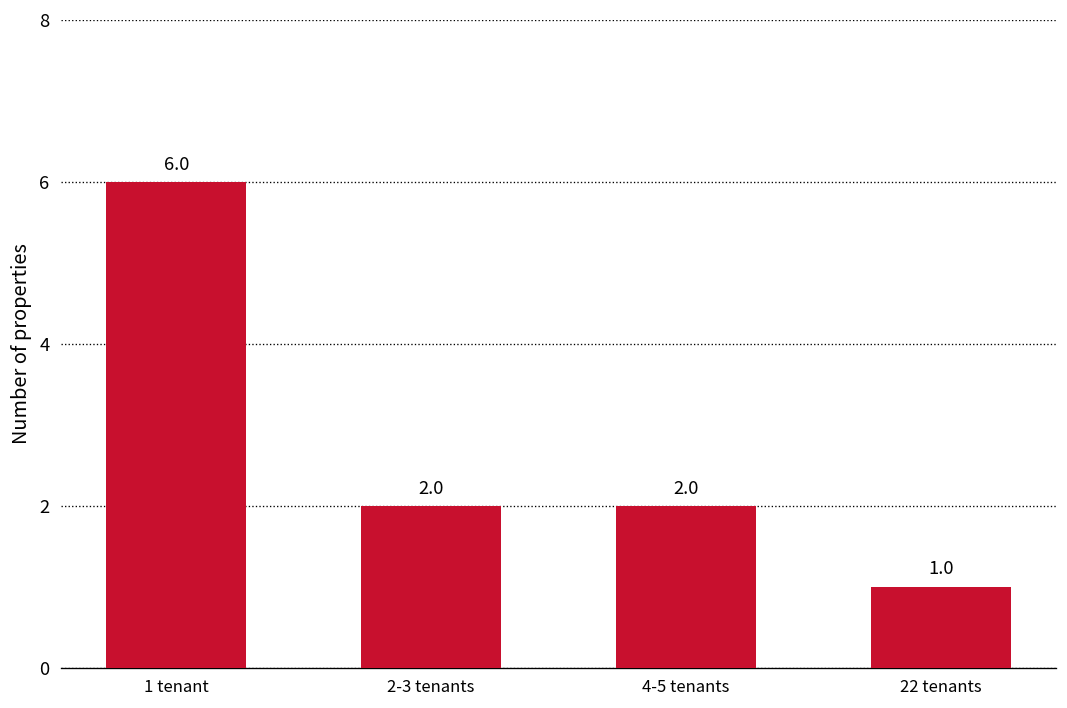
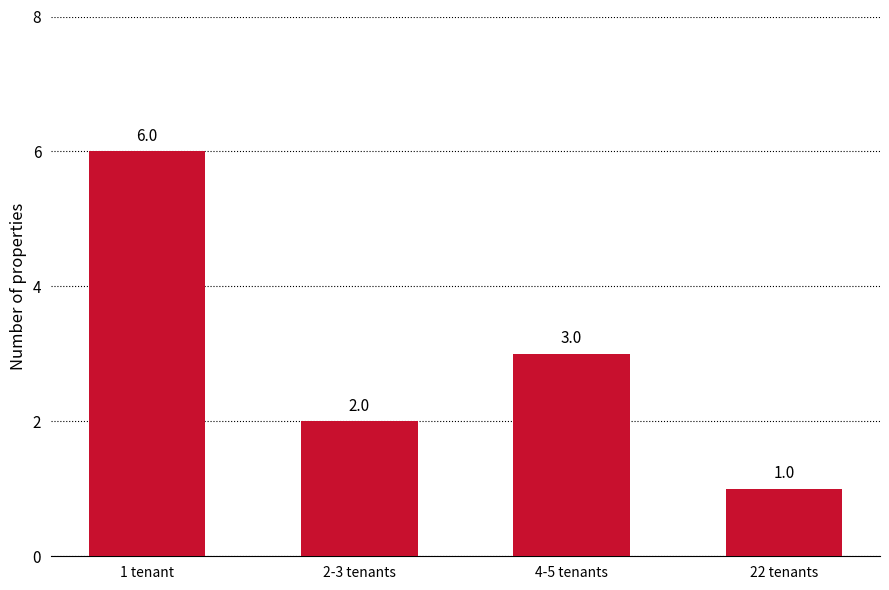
4-5 tenants: 2.0 -> 3.0
